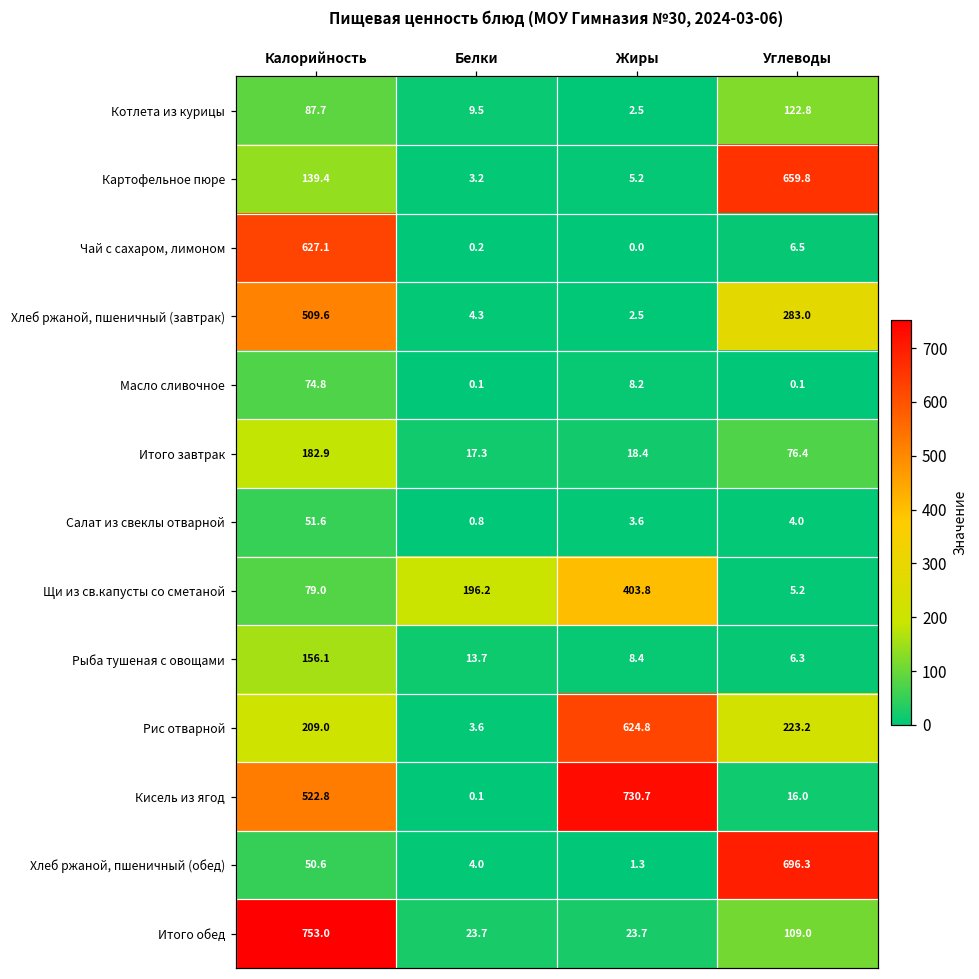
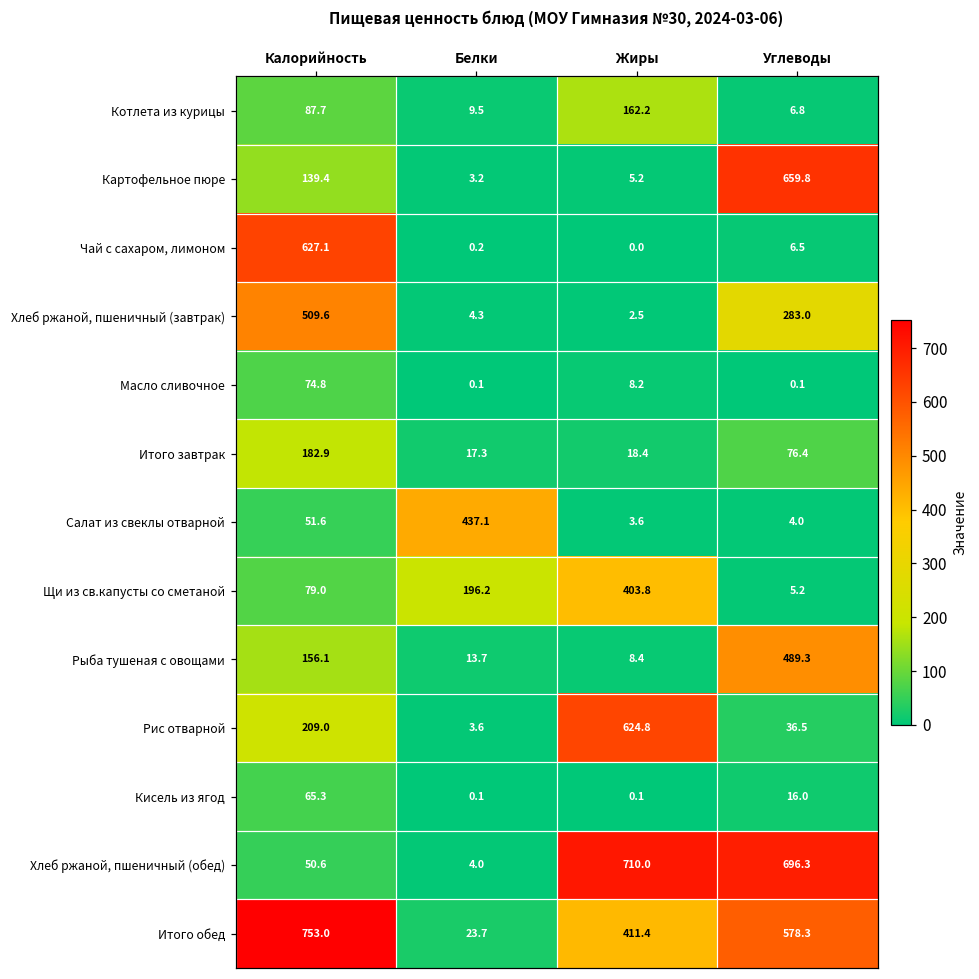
Котлета из курицы, Жиры: 2.5 -> 162.2
Котлета из курицы, Углеводы: 122.8 -> 6.8
Салат из свеклы отварной, Белки: 0.8 -> 437.1
Рыба тушеная с овощами, Углеводы: 6.3 -> 489.3
Рис отварной, Углеводы: 223.2 -> 36.5
Кисель из ягод, Калорийность: 522.8 -> 65.3
Кисель из ягод, Жиры: 730.7 -> 0.1
Хлеб ржаной, пшеничный (обед), Жиры: 1.3 -> 710.0
Итого обед, Жиры: 23.7 -> 411.4
Итого обед, Углеводы: 109.0 -> 578.3
